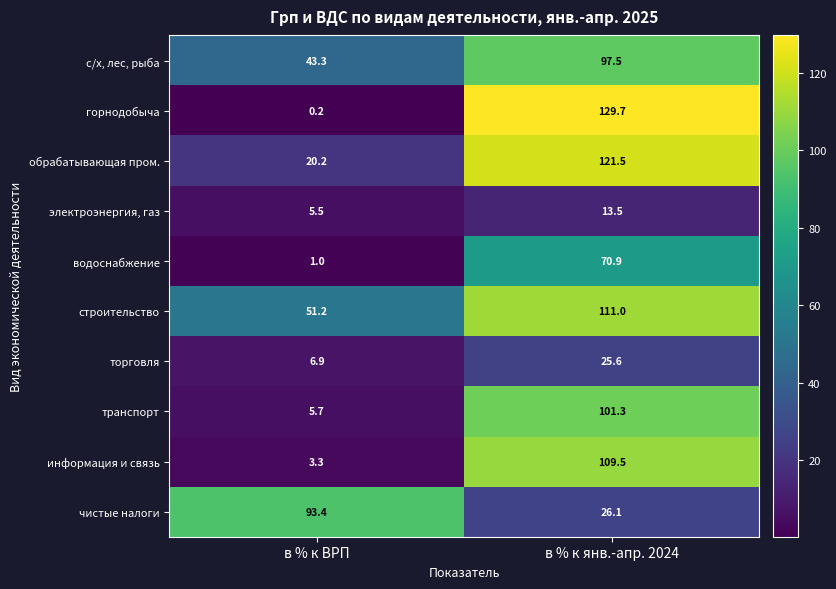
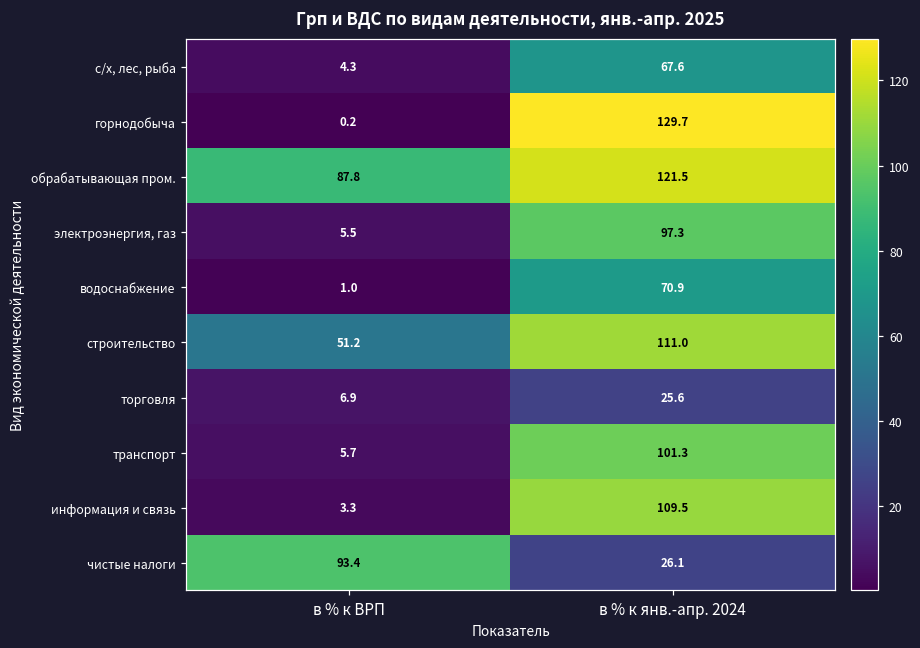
с/х, лес, рыба, в % к ВРП: 43.3 -> 4.3
с/х, лес, рыба, в % к янв.-апр. 2024: 97.5 -> 67.6
обрабатывающая пром., в % к ВРП: 20.2 -> 87.8
электроэнергия, газ, в % к янв.-апр. 2024: 13.5 -> 97.3
